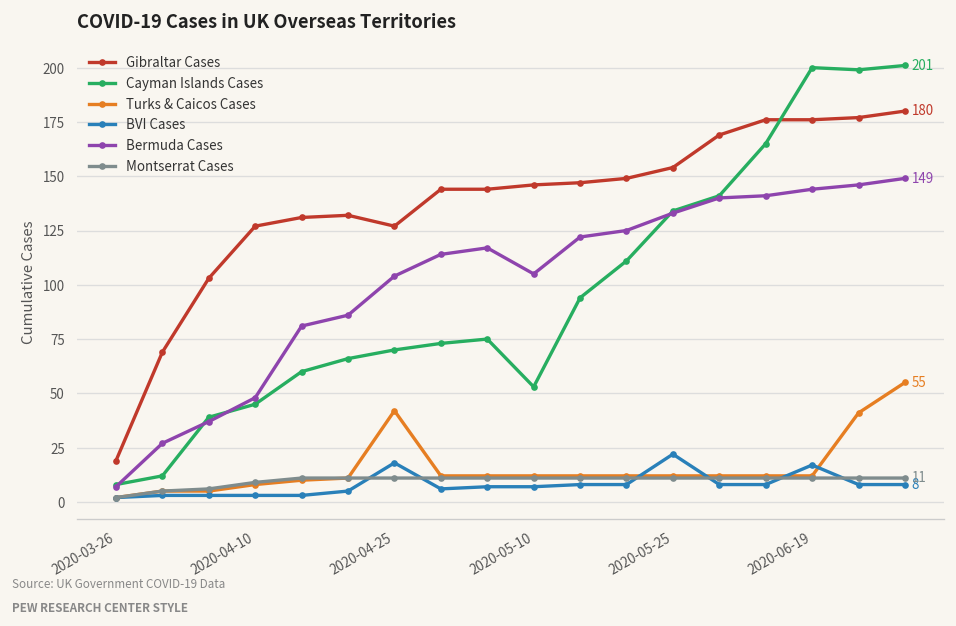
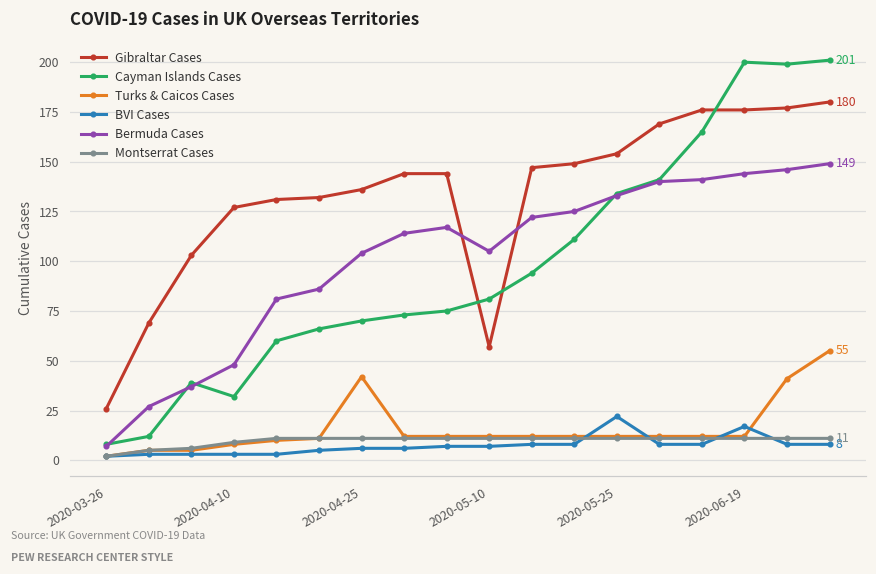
Gibraltar Cases, 2020-03-26: 19 -> 26
Cayman Islands Cases, 2020-04-10: 45 -> 32
Gibraltar Cases, 2020-04-25: 127 -> 136
BVI Cases, 2020-04-25: 18 -> 6
Gibraltar Cases, 2020-05-10: 146 -> 57
Cayman Islands Cases, 2020-05-10: 53 -> 81
